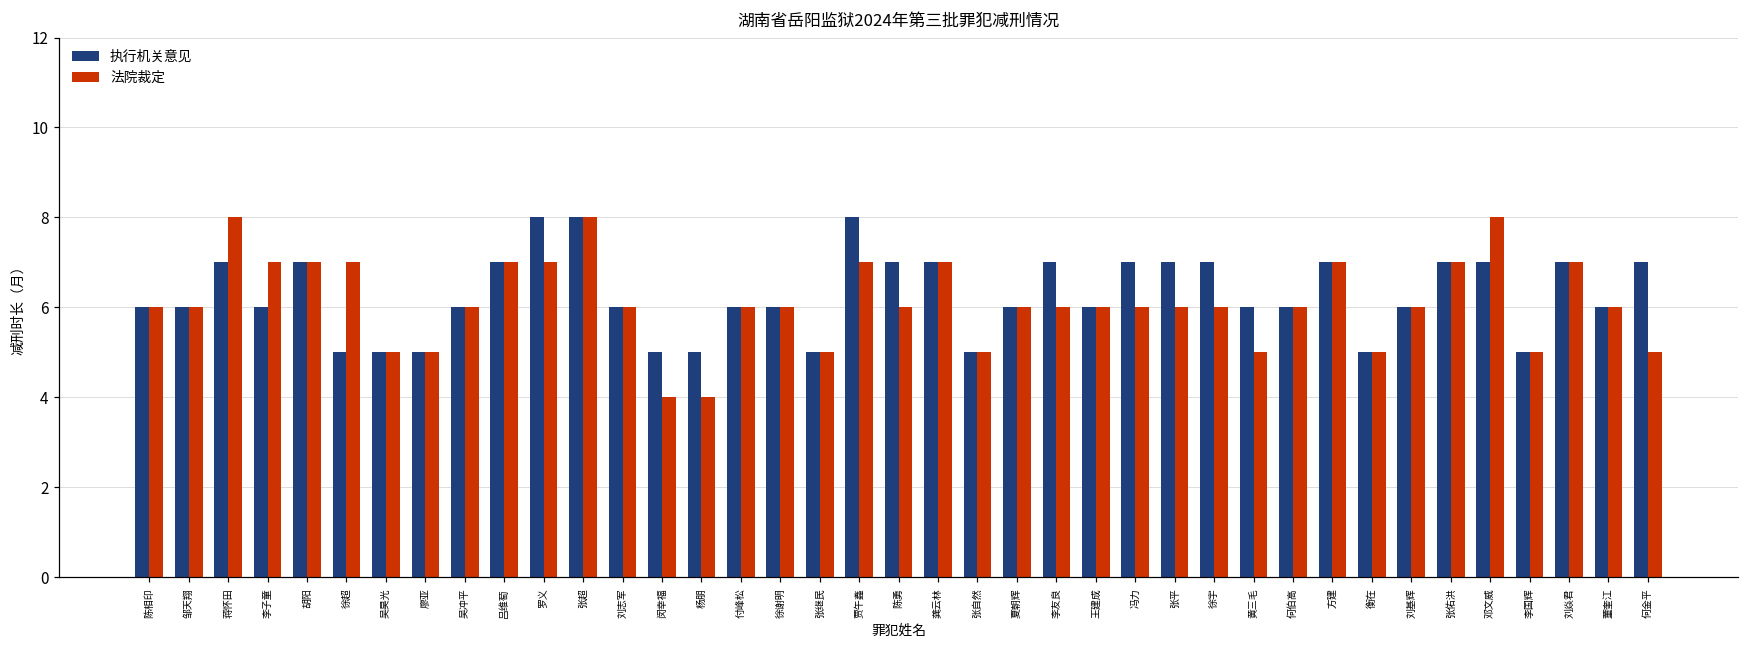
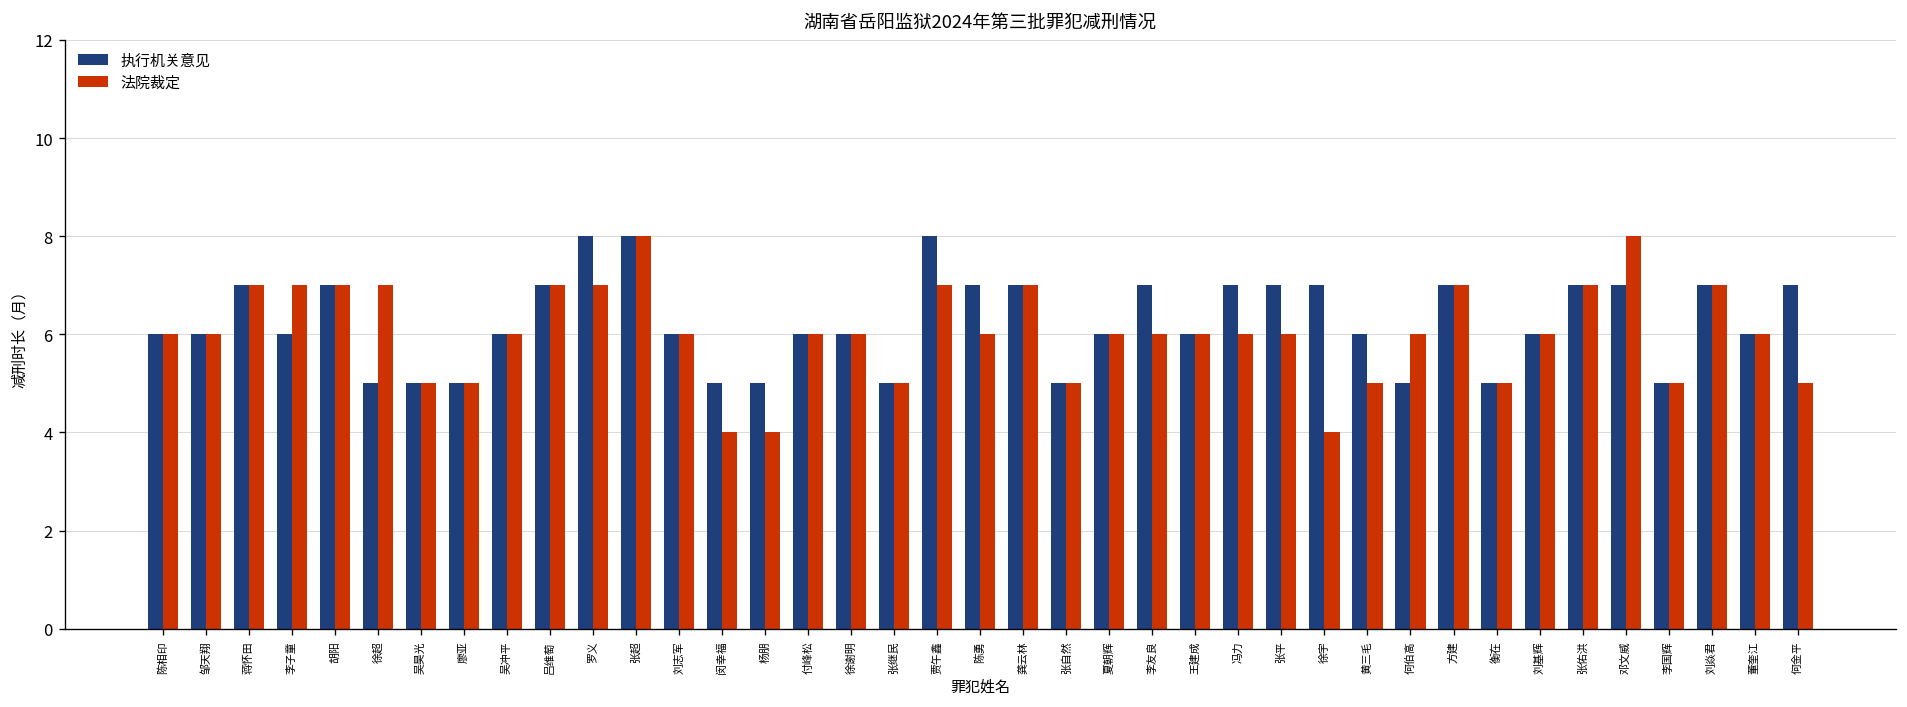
法院裁定, 蒋怀田: 8 -> 7
法院裁定, 徐宇: 6 -> 4
执行机关意见, 何伯高: 6 -> 5
